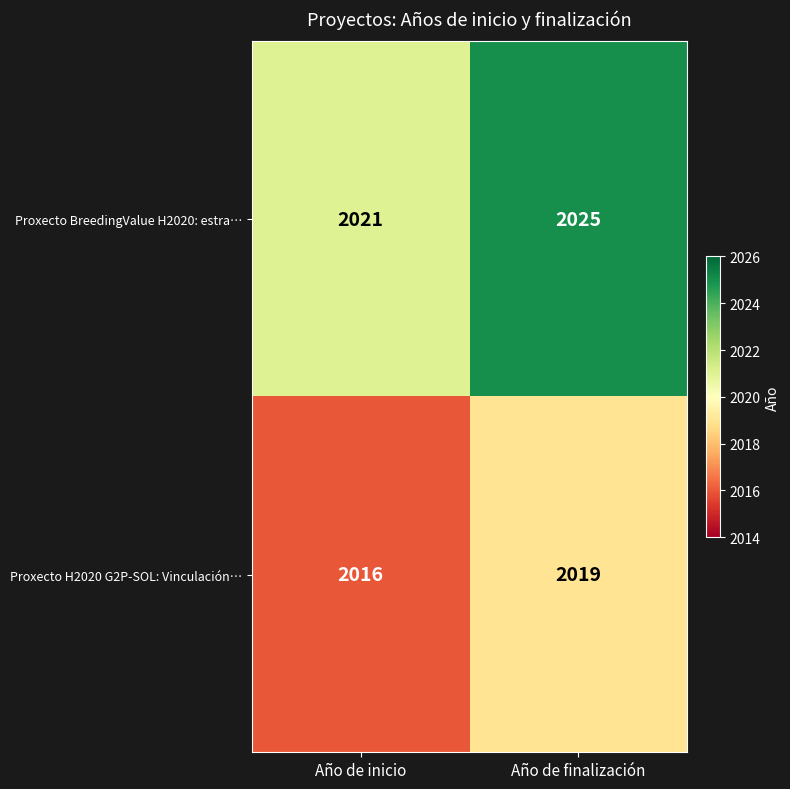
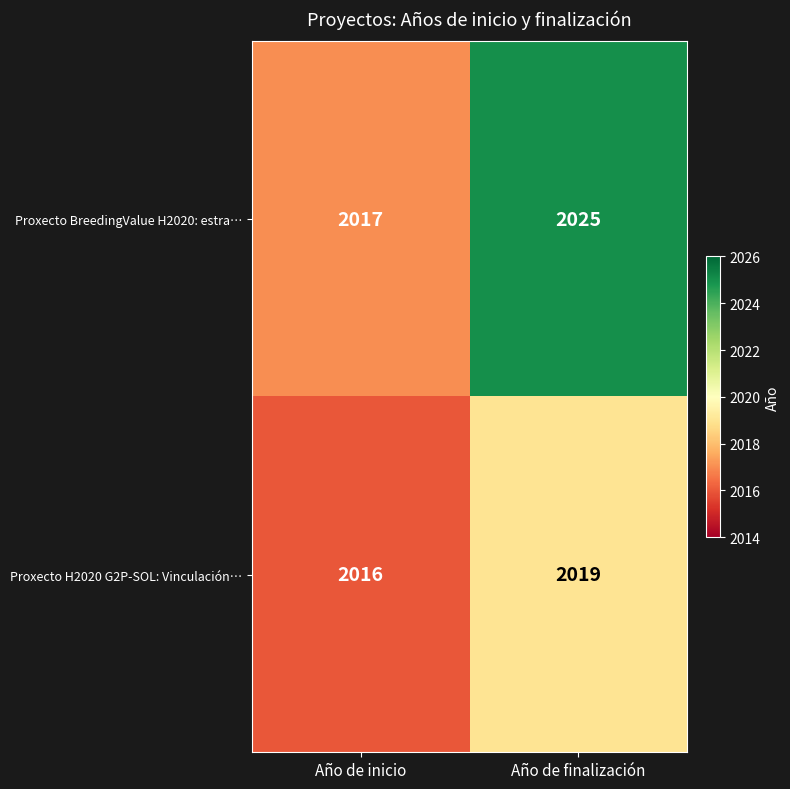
Proxecto BreedingValue H2020: estra…, Año de inicio: 2021 -> 2017
